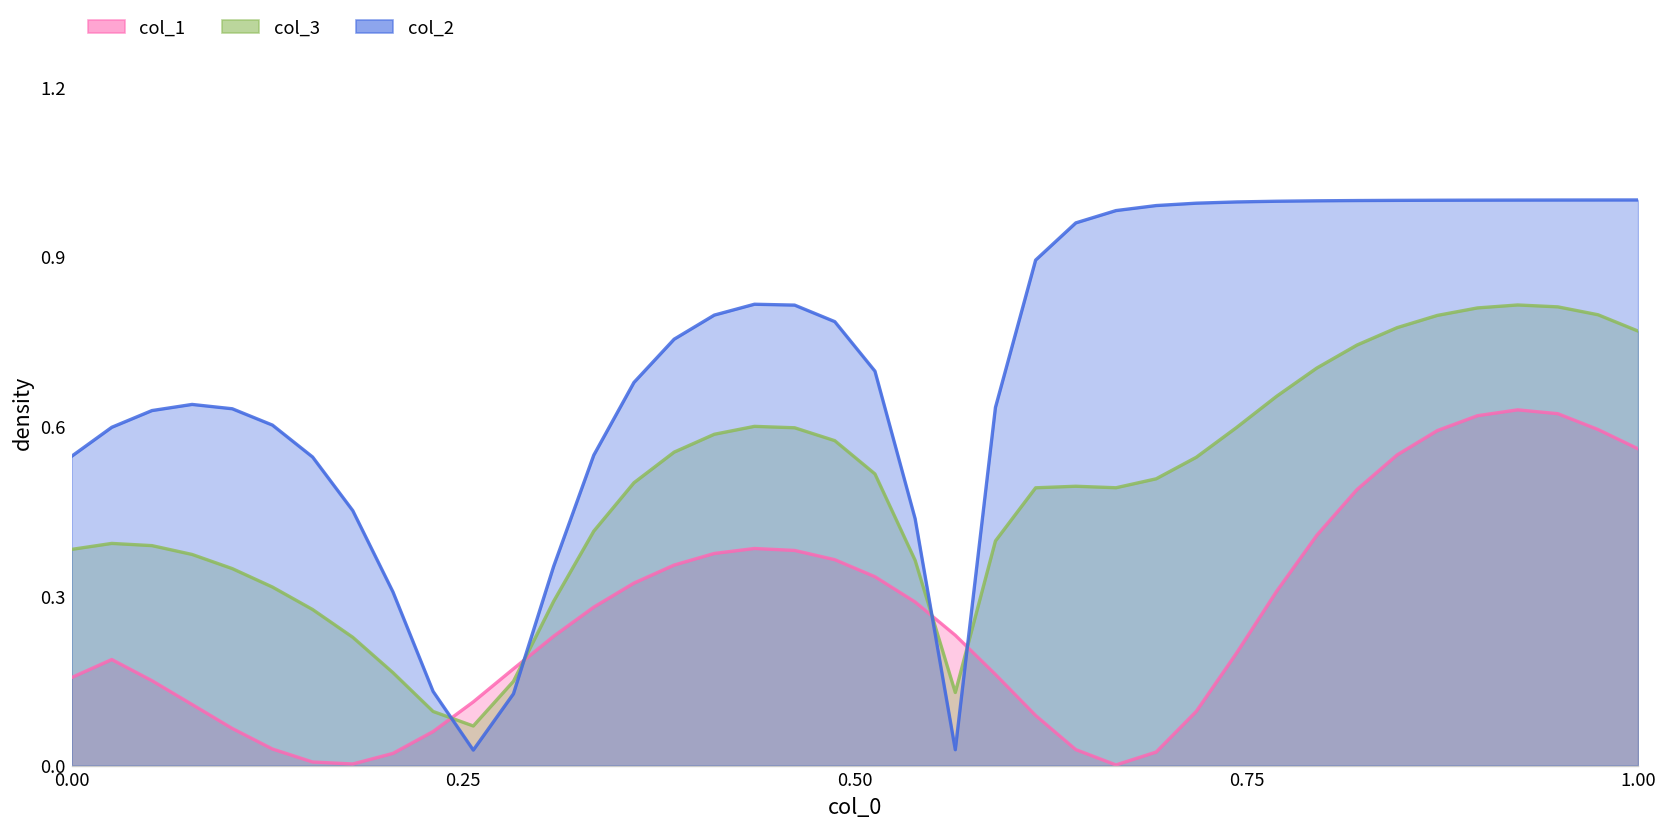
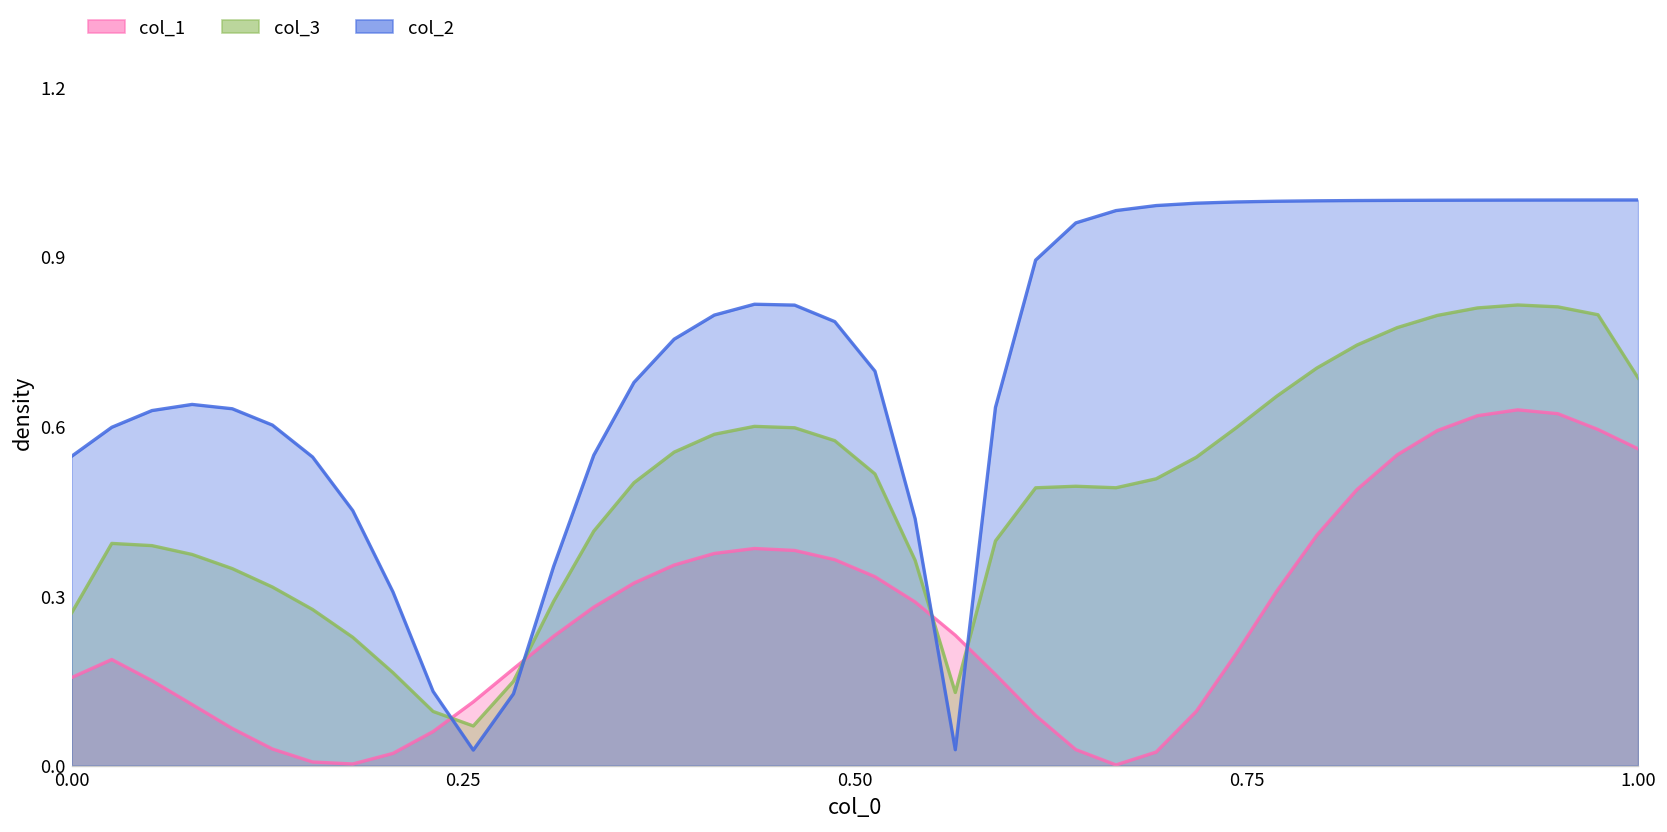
col_3, 0.00: 0.38 -> 0.27
col_3, 1.00: 0.77 -> 0.69
